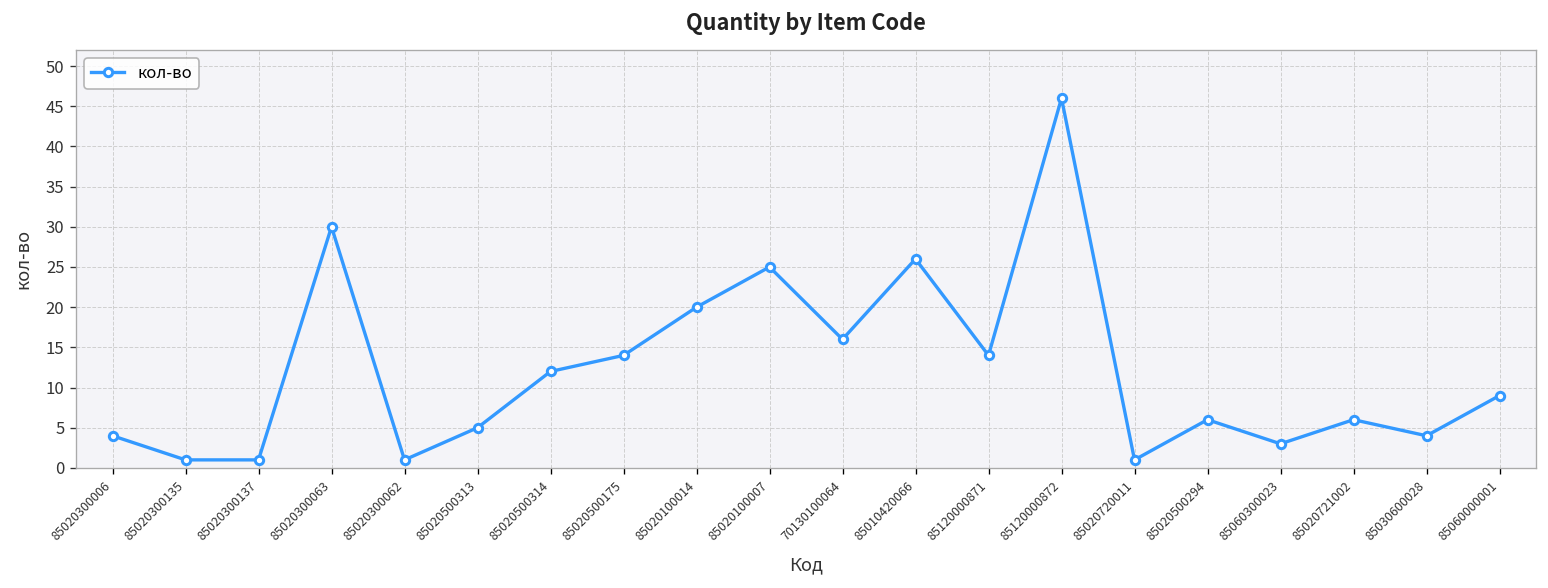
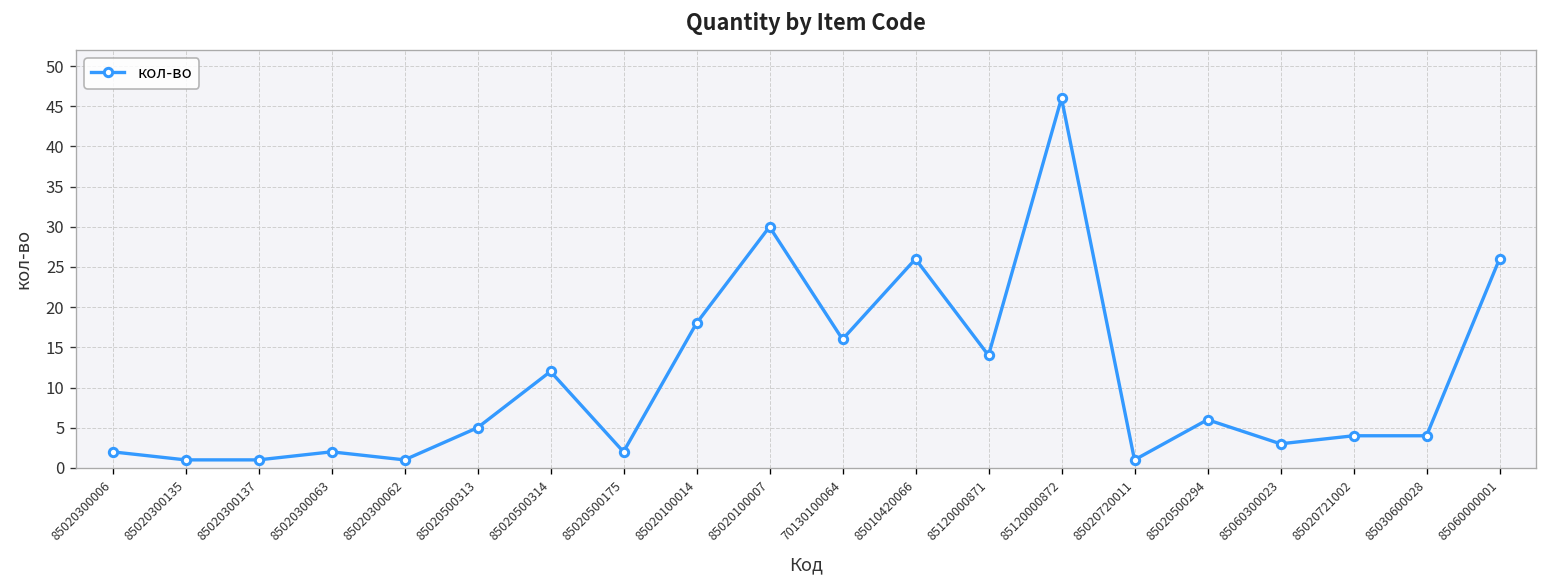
85020300006: 4 -> 2
85020300063: 30 -> 2
85020500175: 14 -> 2
85020100014: 20 -> 18
85020100007: 25 -> 30
85020721002: 6 -> 4
85060000001: 9 -> 26
